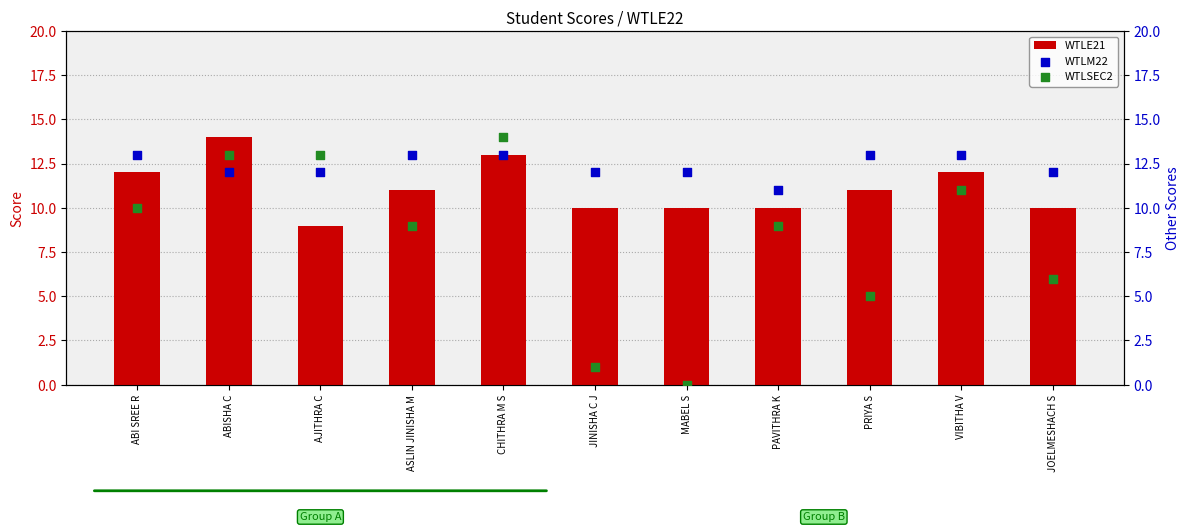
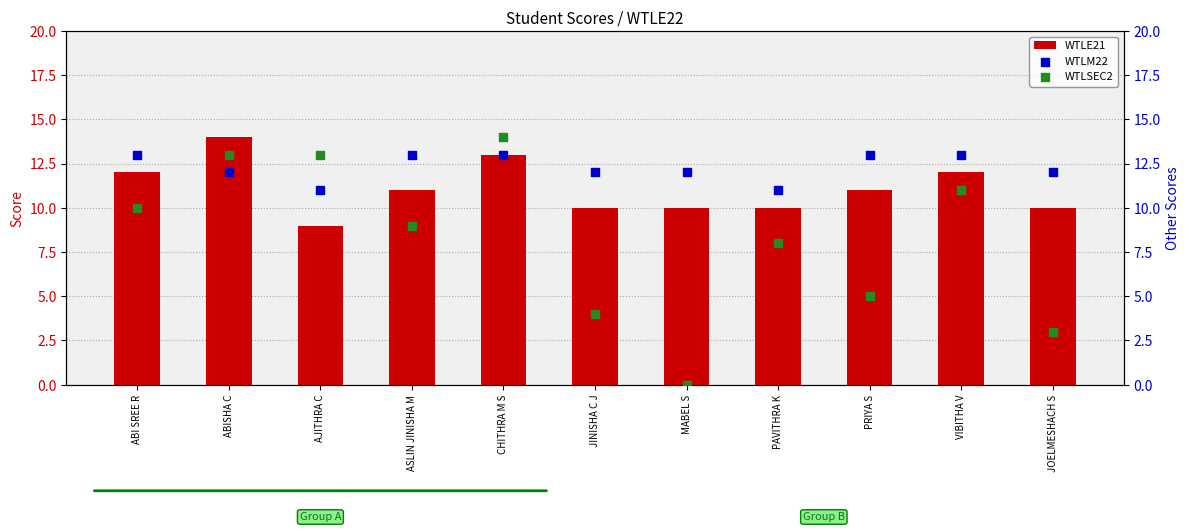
WTLM22, AJITHRA C: 12 -> 11
WTLSEC2, JINISHA C J: 1 -> 4
WTLSEC2, PAVITHRA K: 9 -> 8
WTLSEC2, JOELMESHACH S: 6 -> 3
